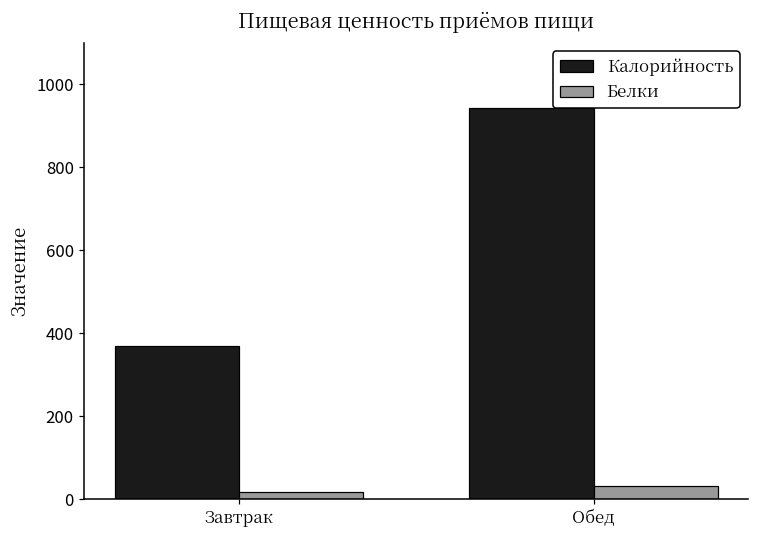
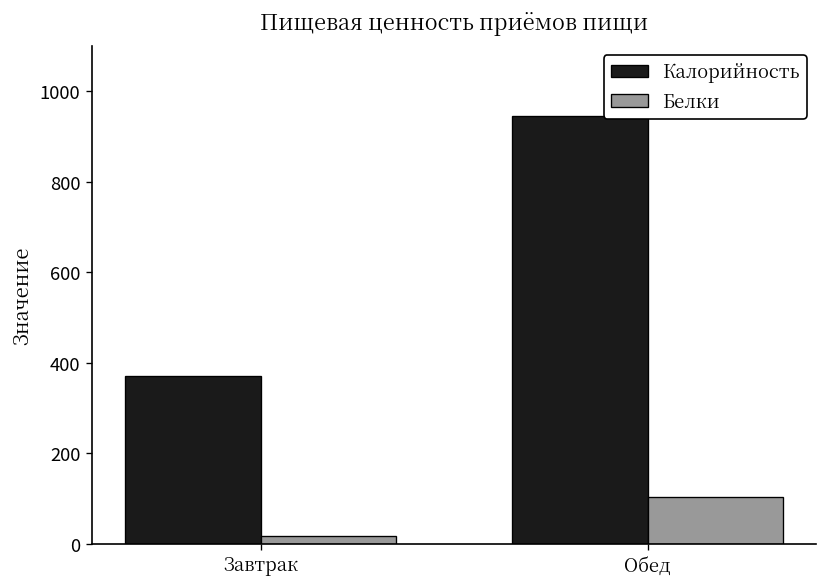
Белки, Обед: 30 -> 100
